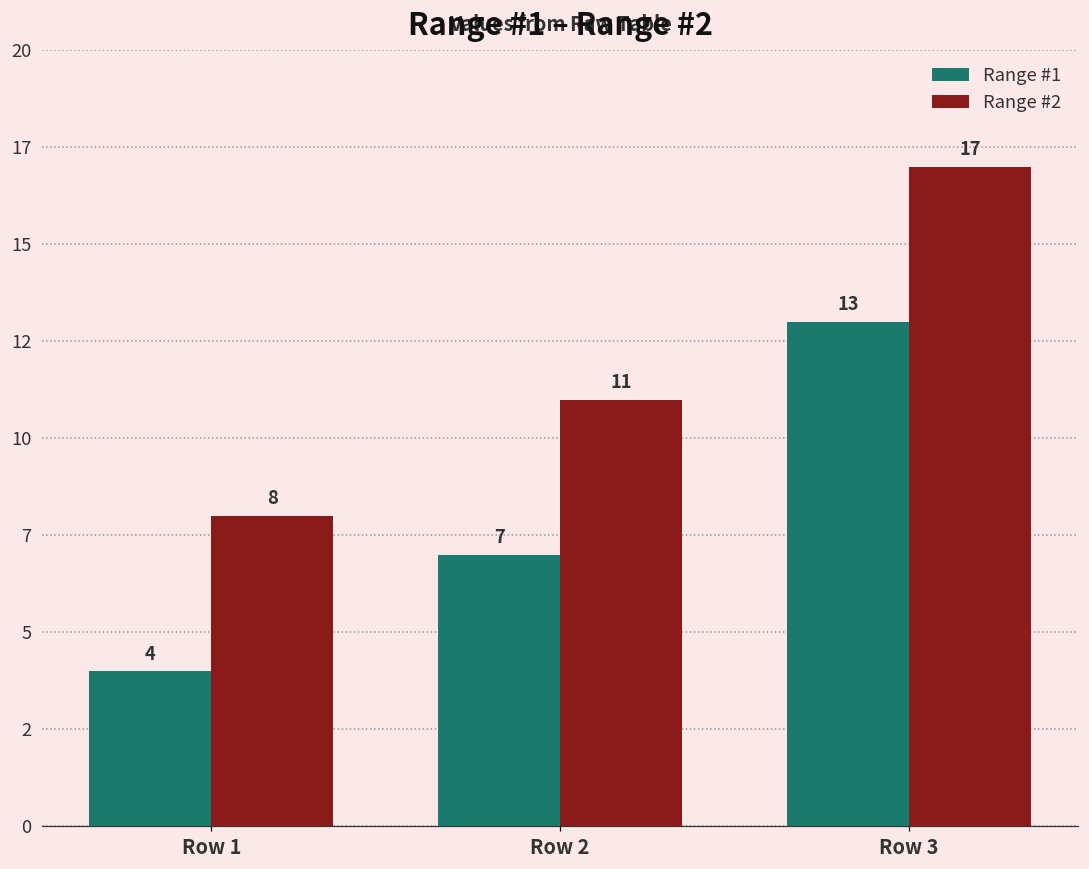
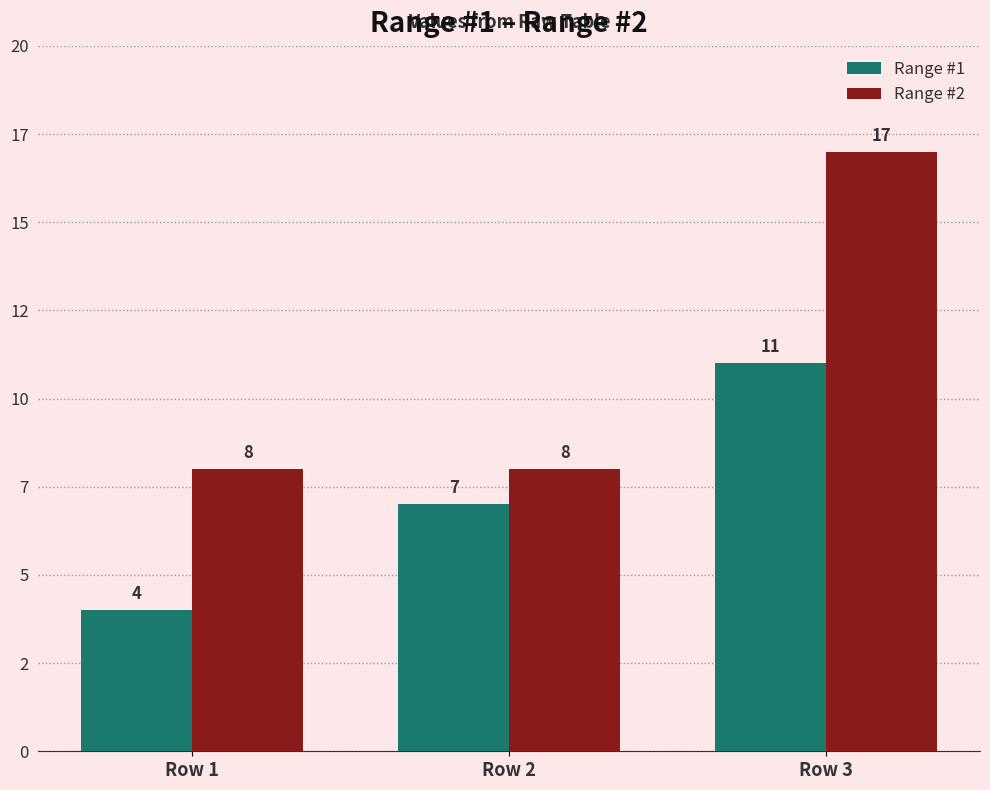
Range #2, Row 2: 11 -> 8
Range #1, Row 3: 13 -> 11
